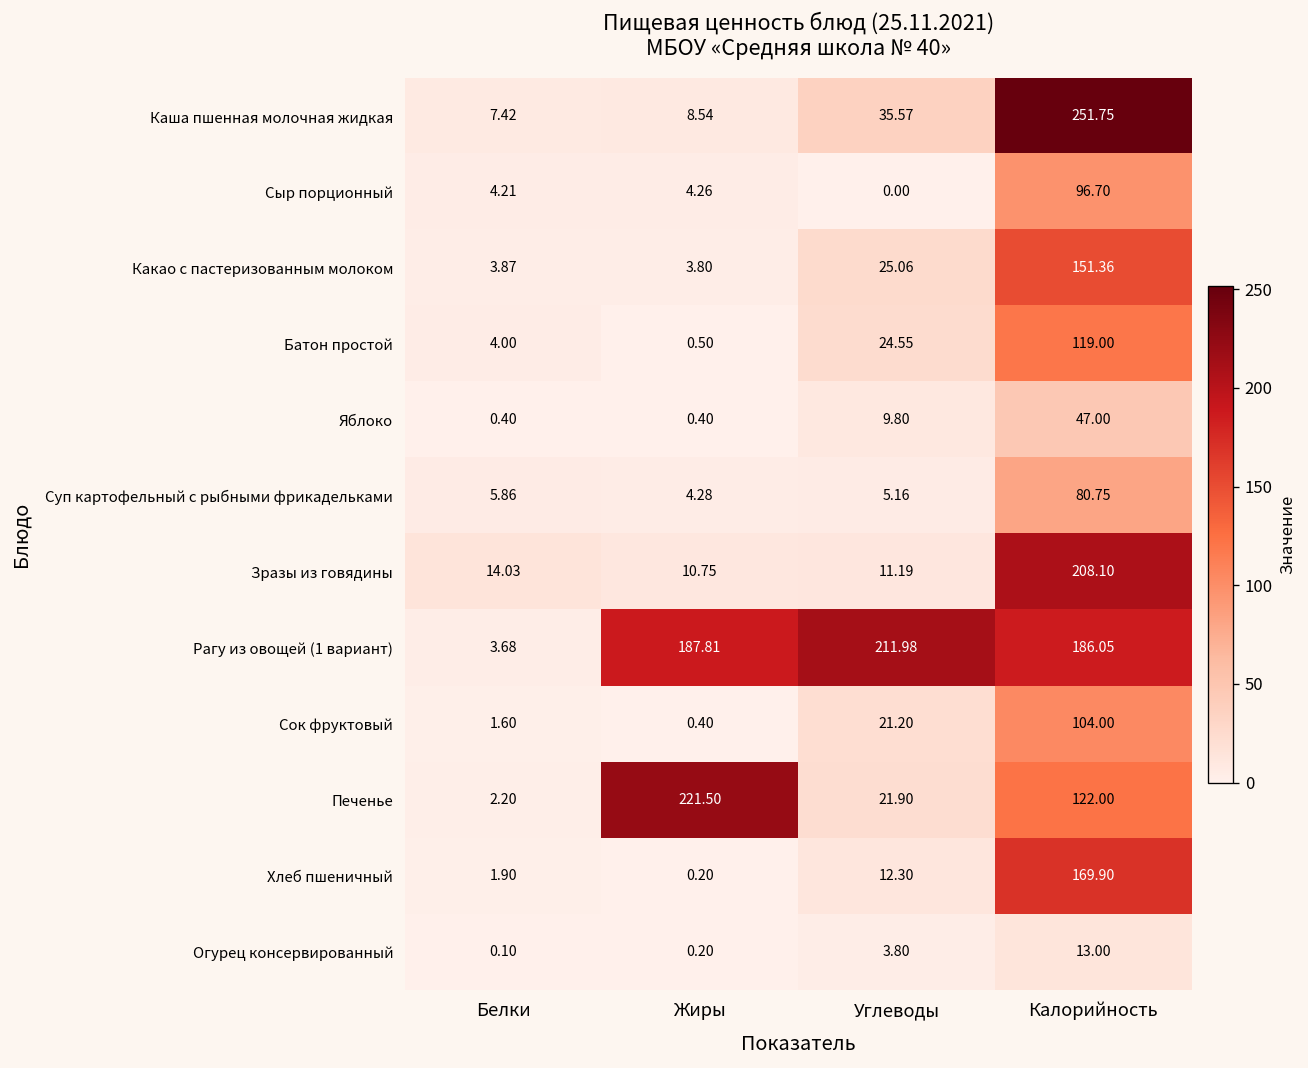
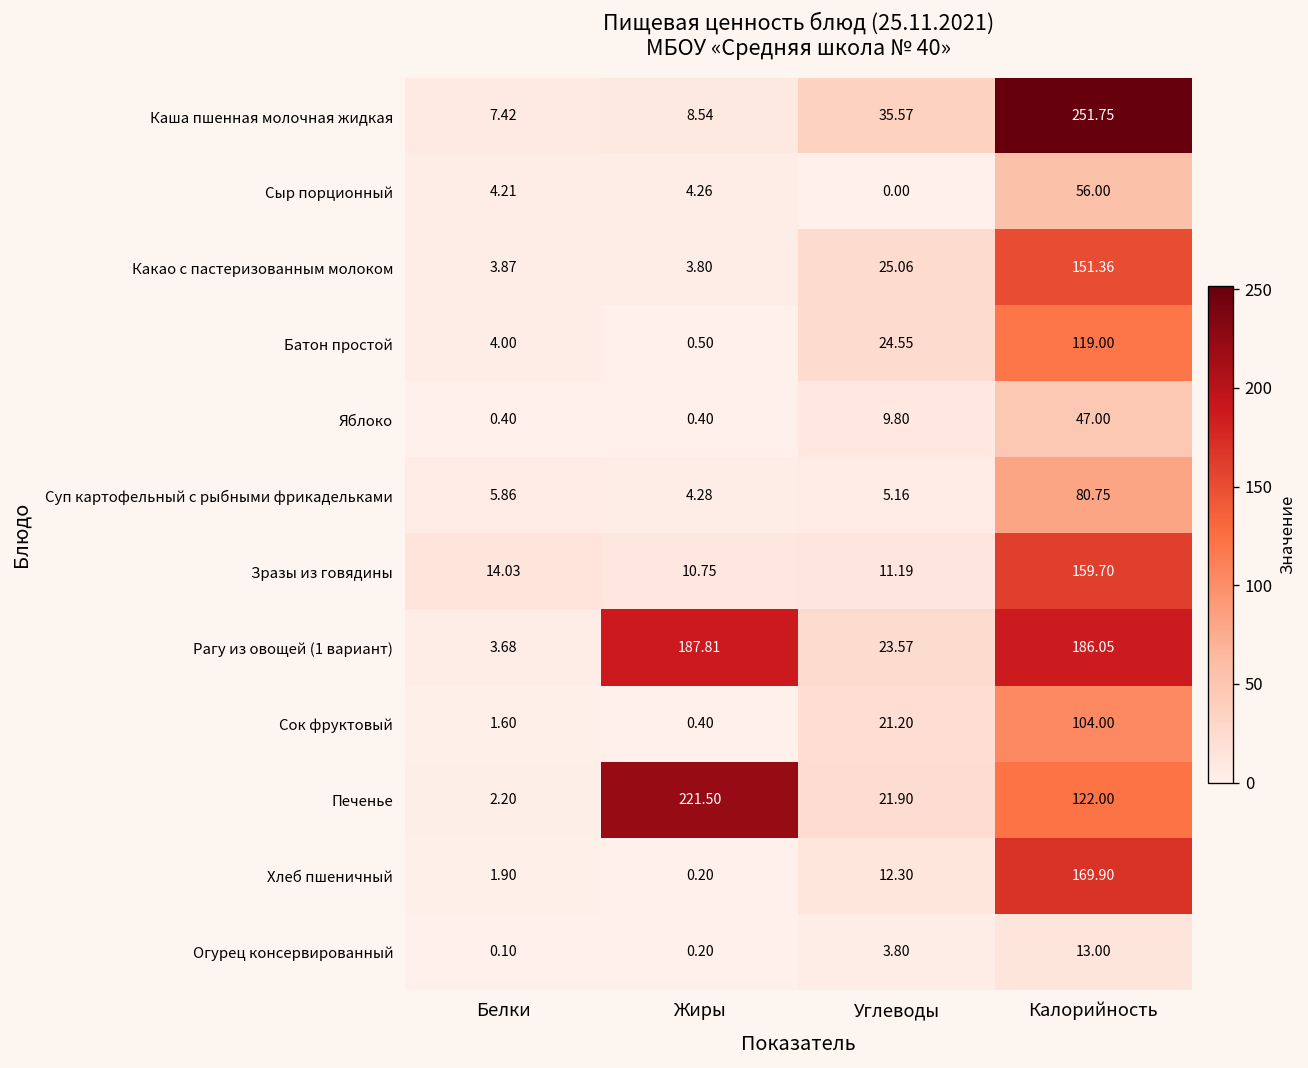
Сыр порционный, Калорийность: 96.70 -> 56.00
Зразы из говядины, Калорийность: 208.10 -> 159.70
Рагу из овощей (1 вариант), Углеводы: 211.98 -> 23.57
